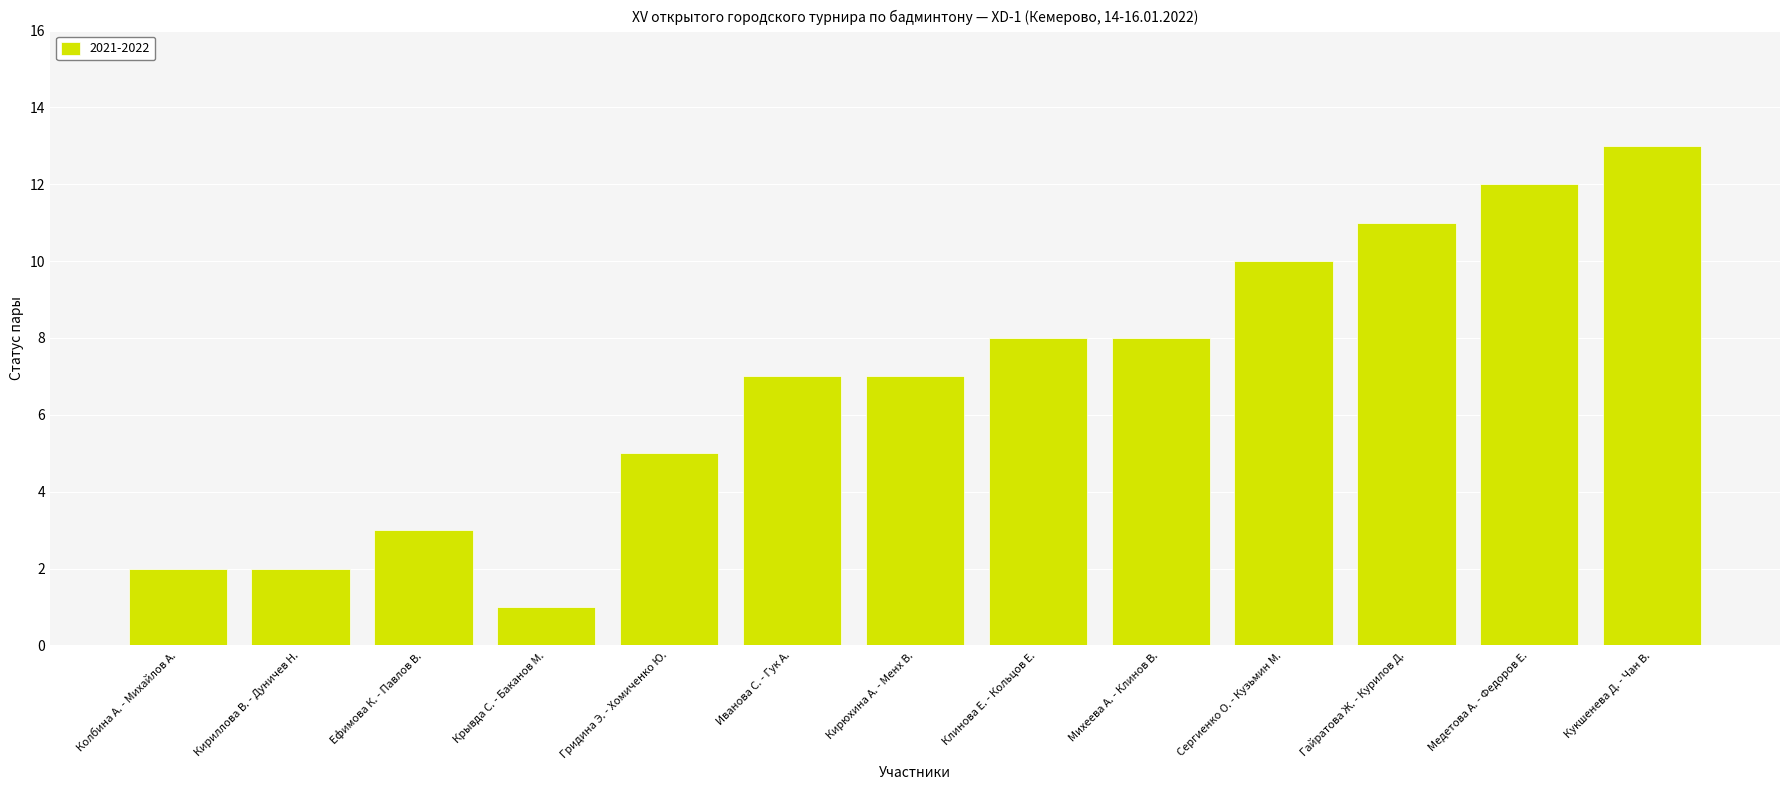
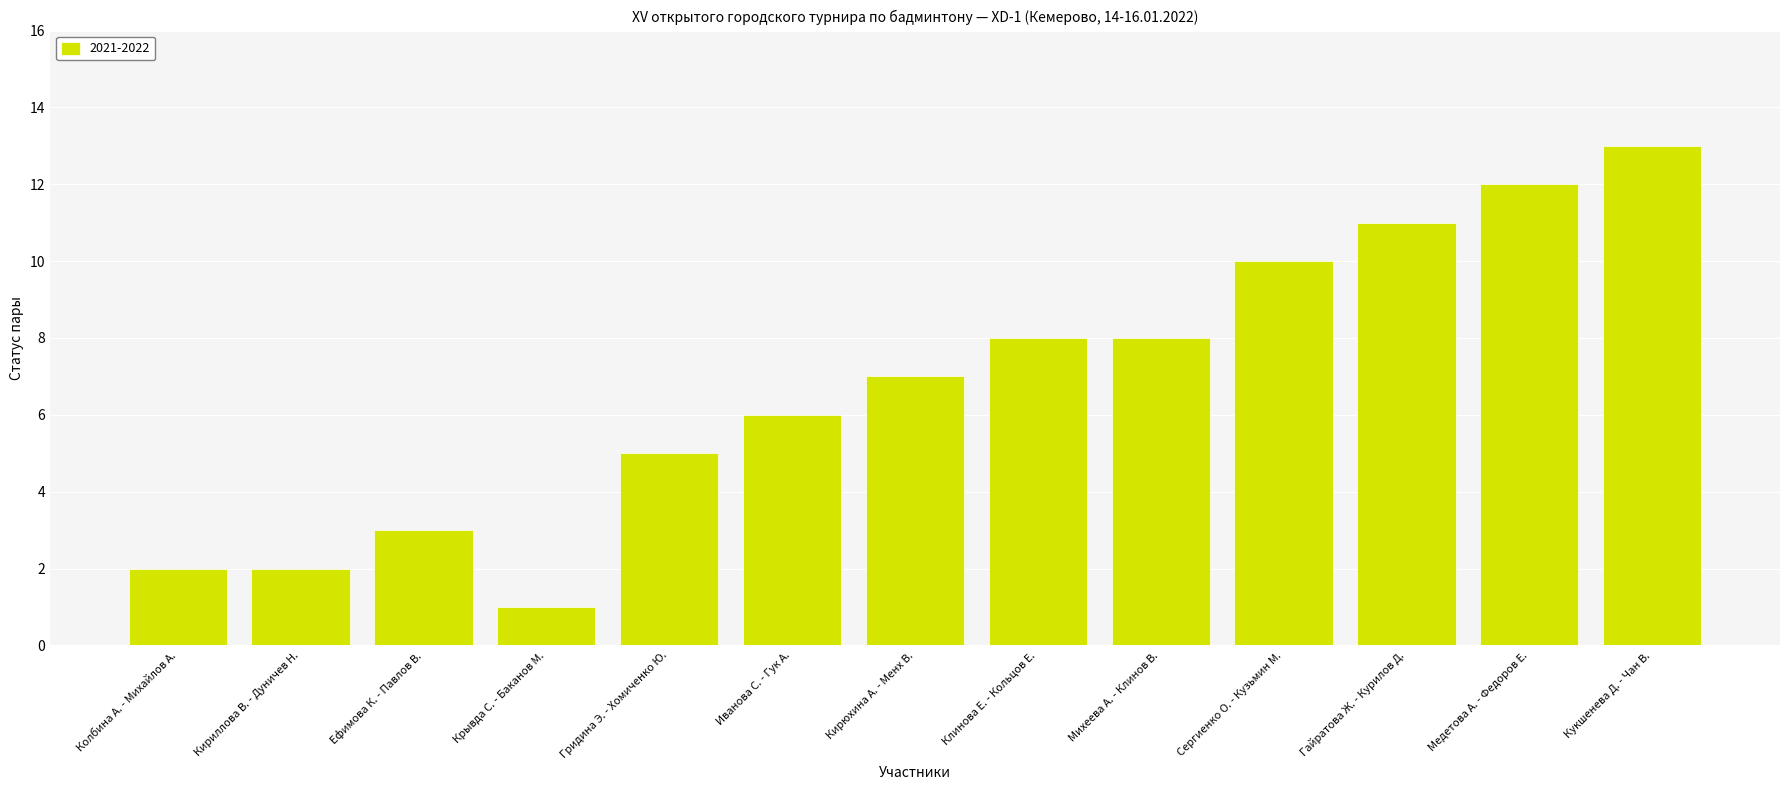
Иванова С. - Гук А.: 7 -> 6
